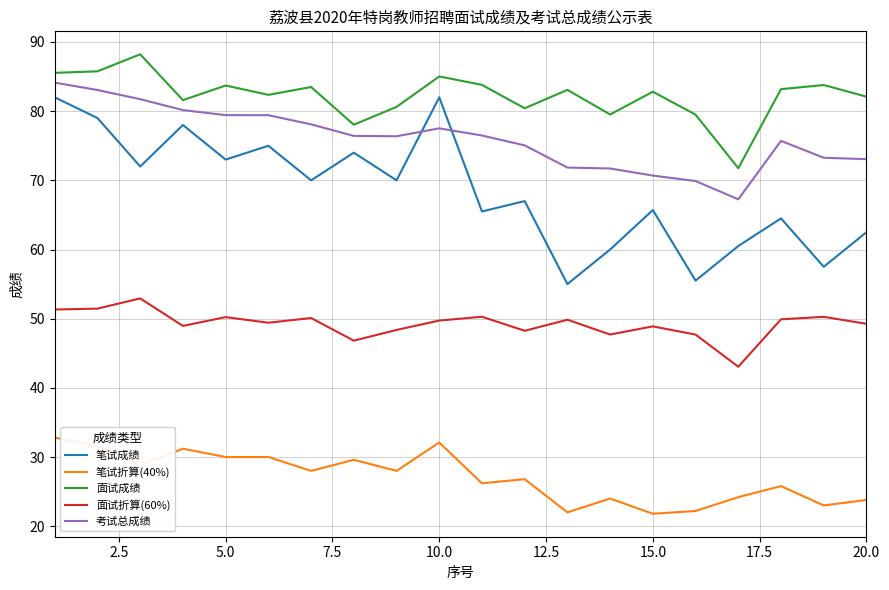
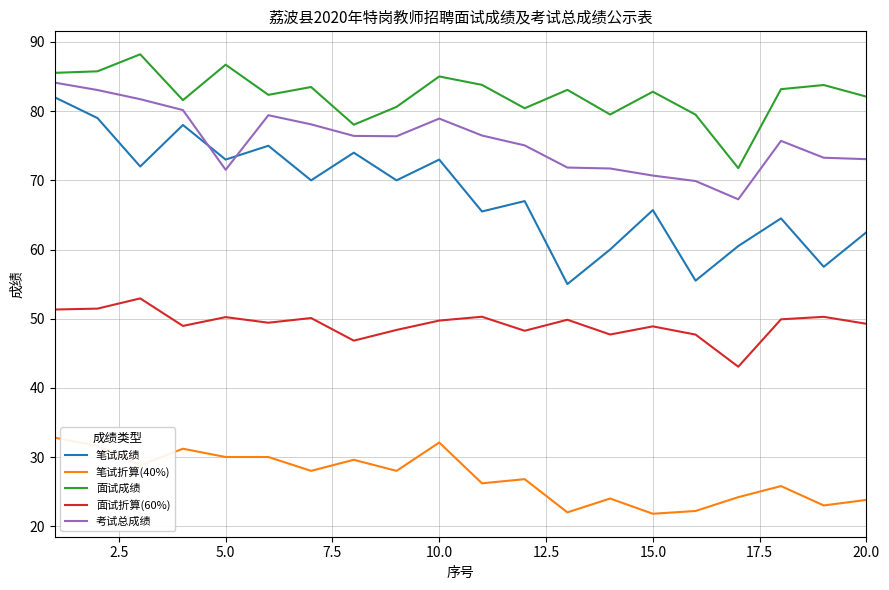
面试成绩, 5.0: 84 -> 87
考试总成绩, 5.0: 79 -> 72
笔试成绩, 10.0: 82 -> 73
考试总成绩, 10.0: 78 -> 79
